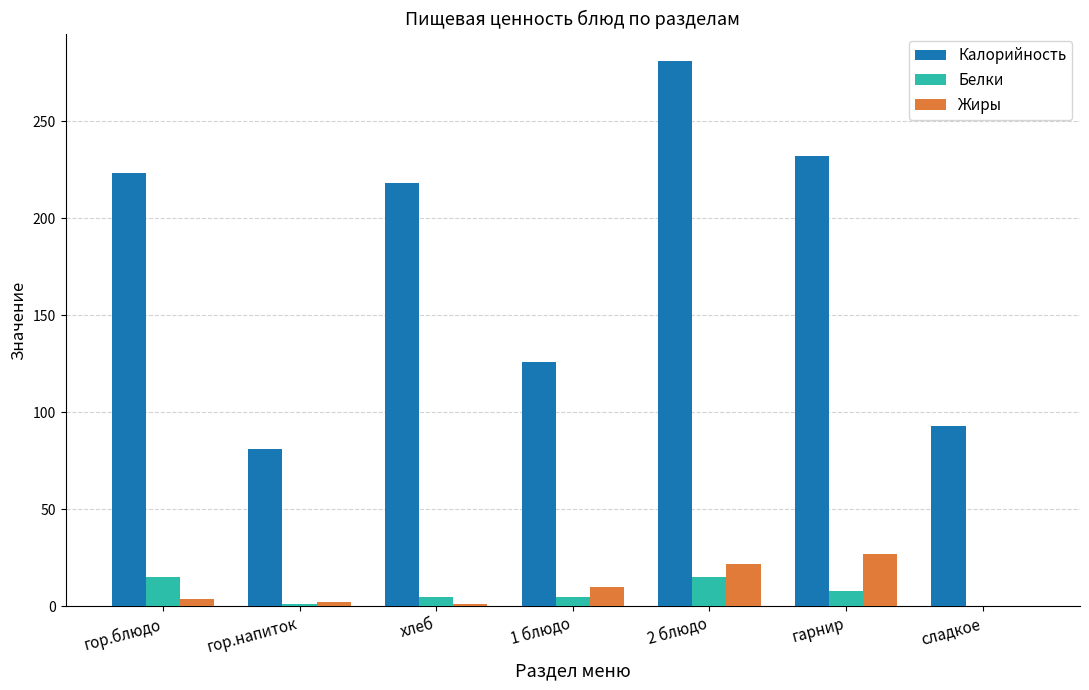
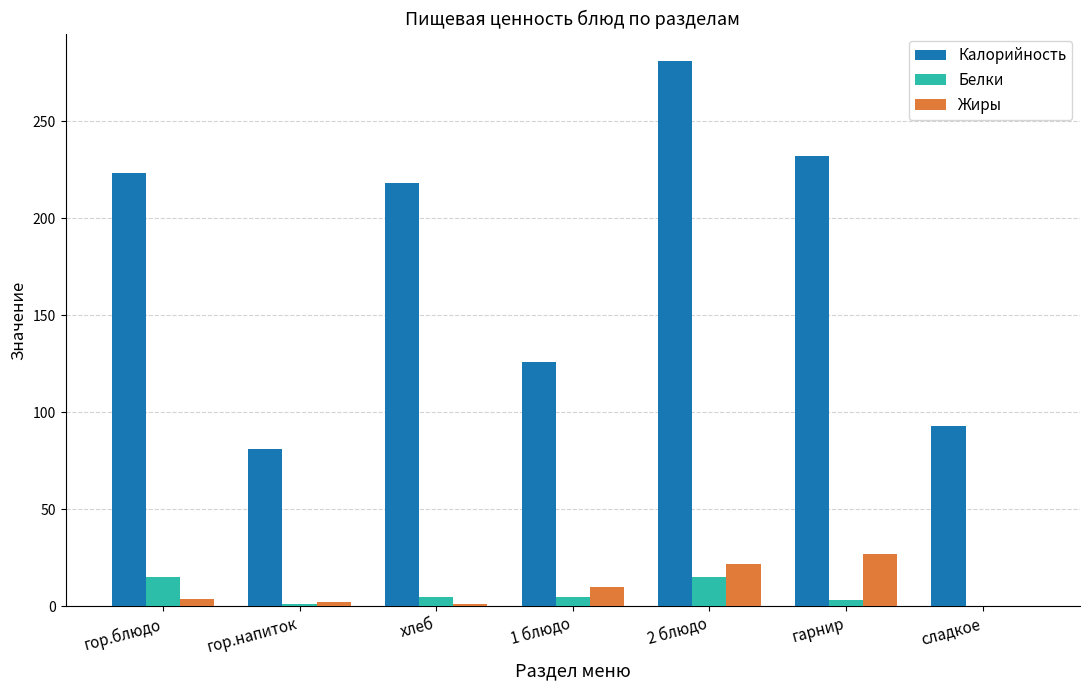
Белки, гарнир: 8 -> 3
